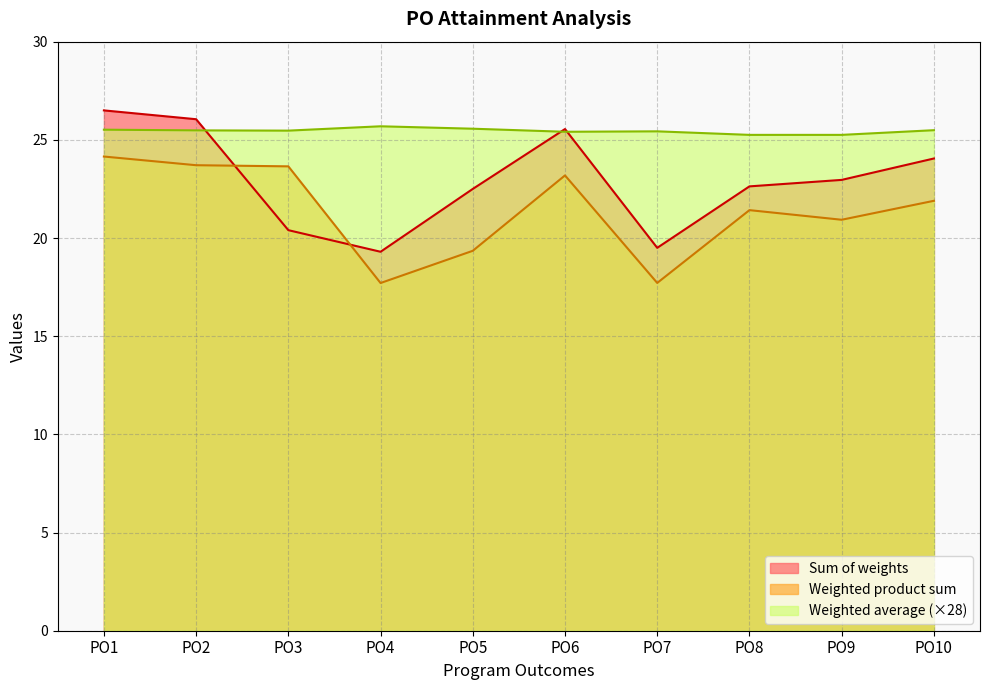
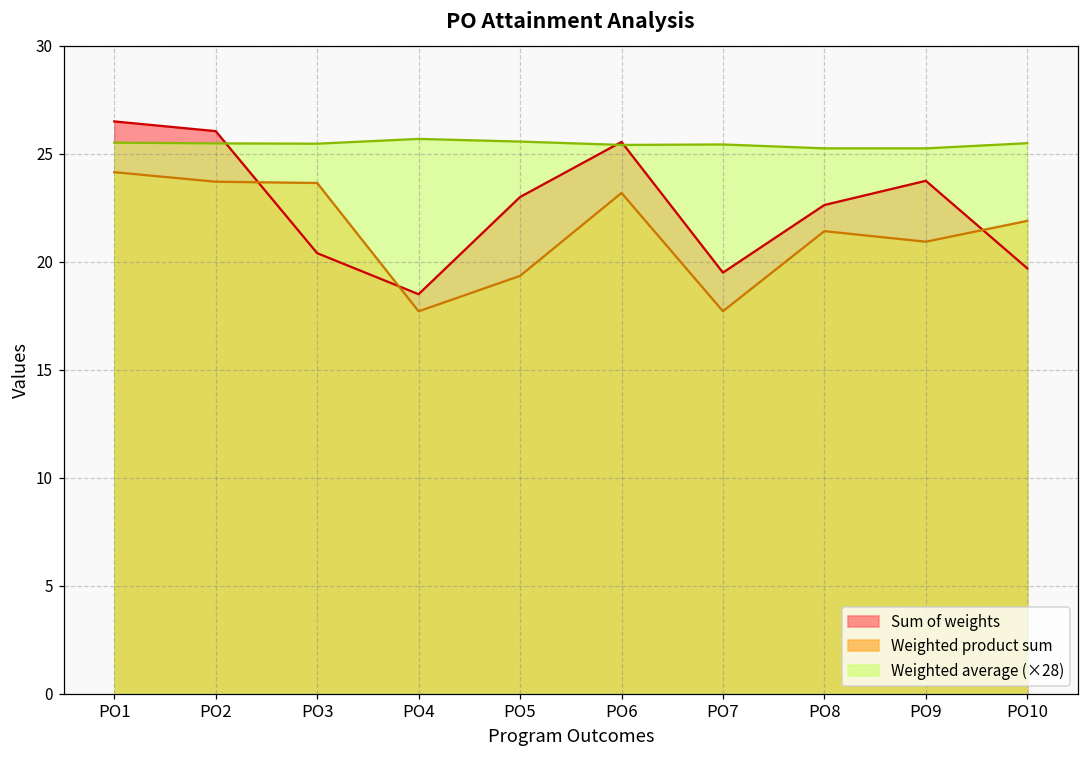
Sum of weights, PO4: 19.3 -> 18.5
Sum of weights, PO5: 22.5 -> 23.0
Sum of weights, PO9: 23.0 -> 23.8
Sum of weights, PO10: 24.1 -> 19.7
